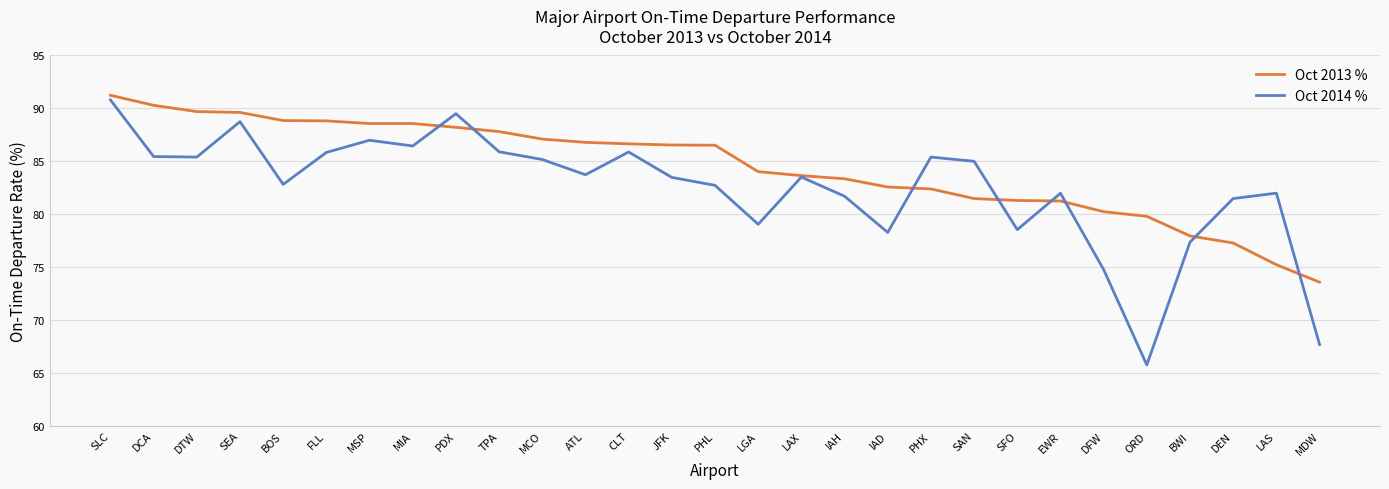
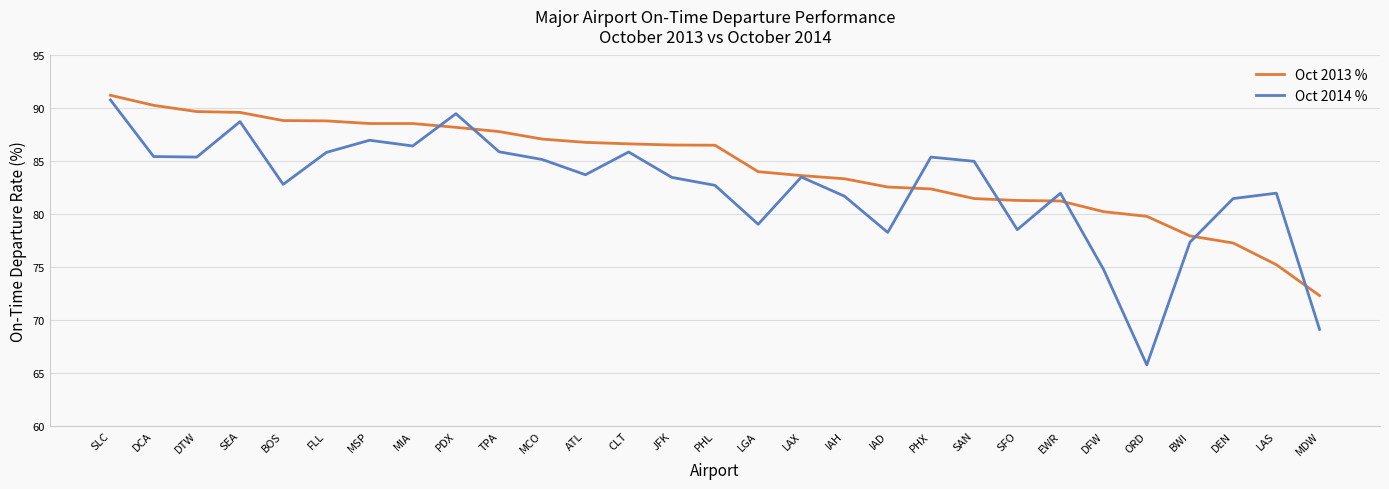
Oct 2013 %, MDW: 73.6 -> 72.3
Oct 2014 %, MDW: 67.7 -> 69.1
